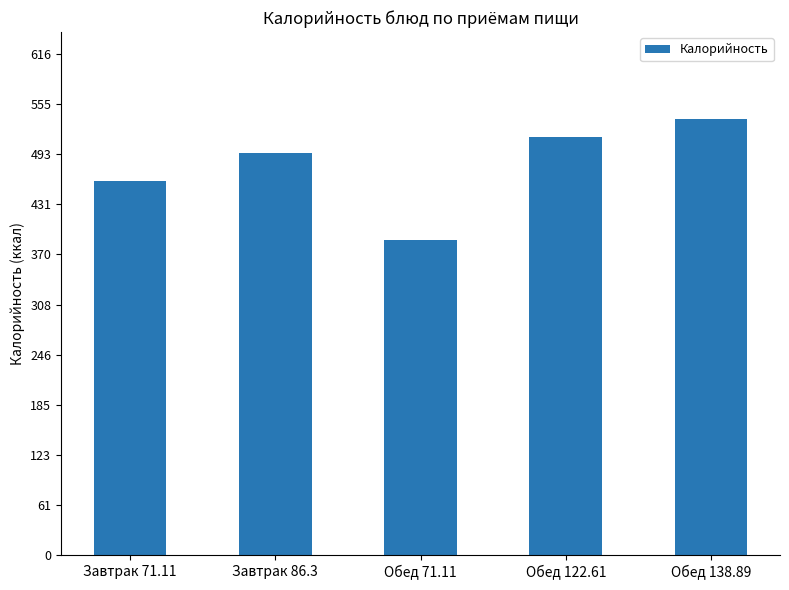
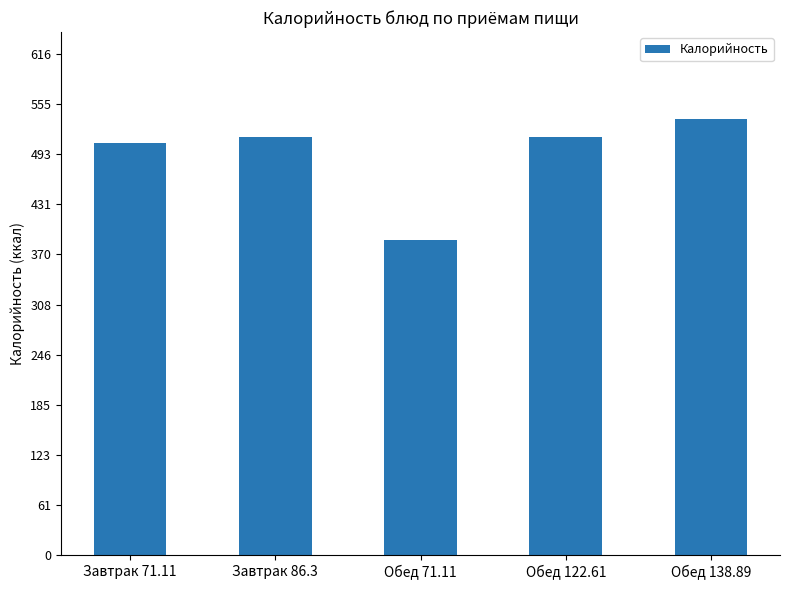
Завтрак 71.11: 460 -> 510
Завтрак 86.3: 500 -> 510
